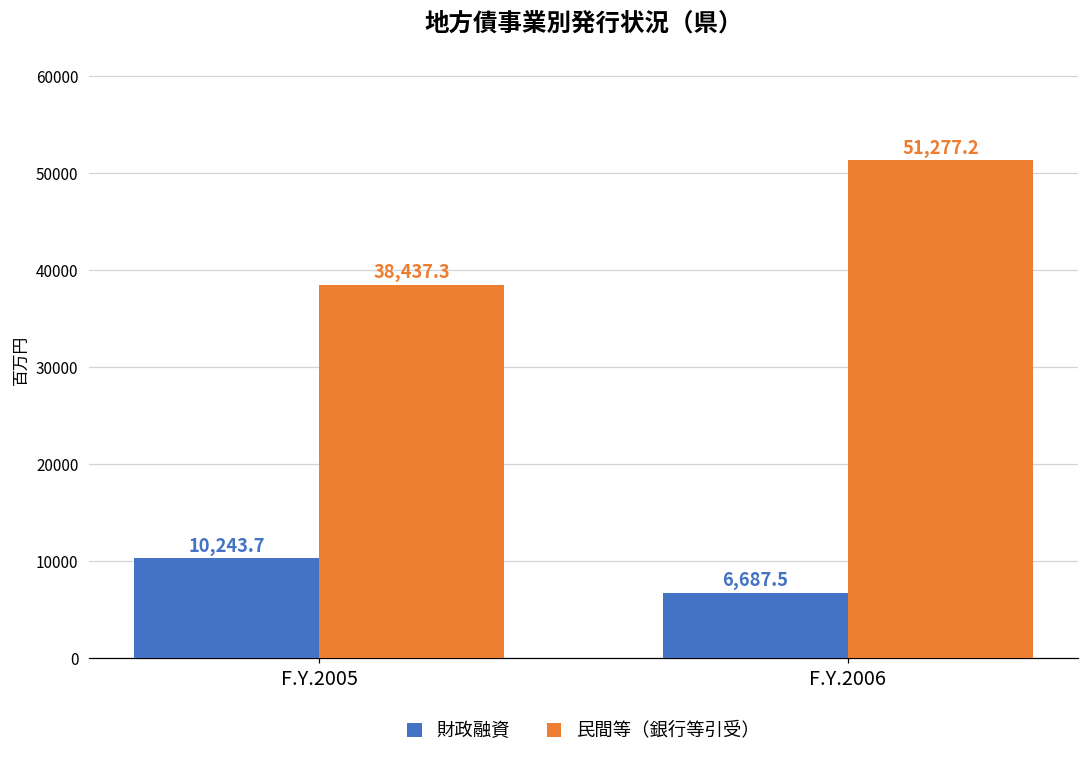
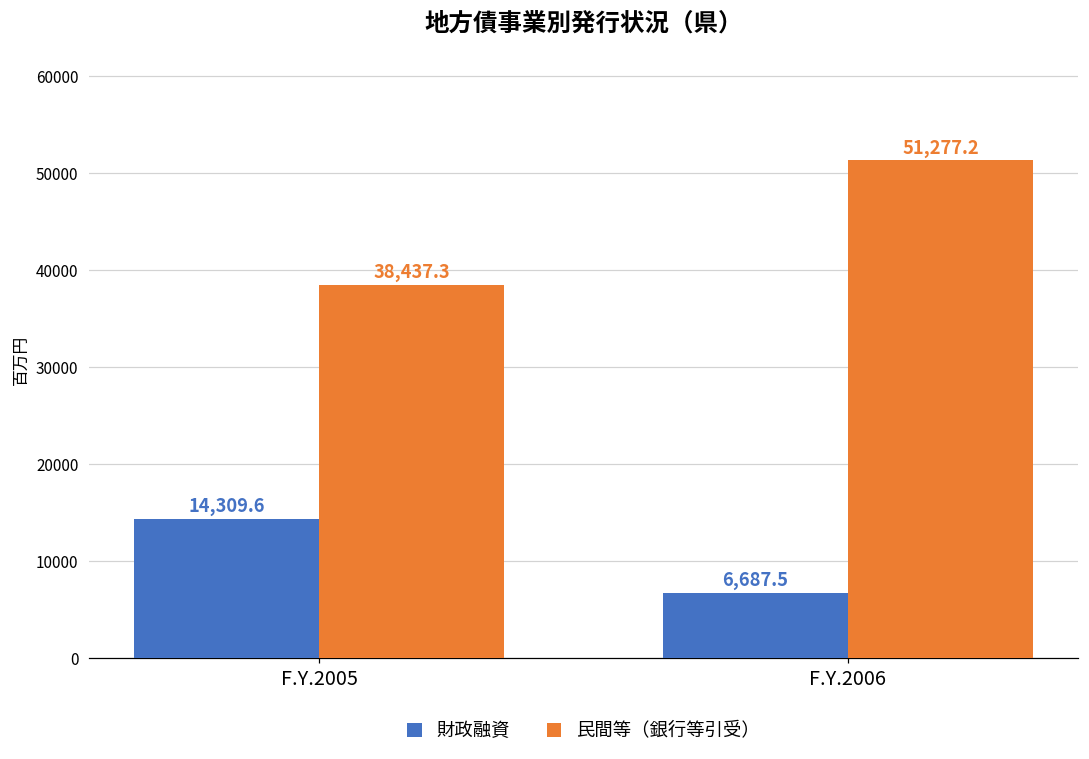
財政融資, F.Y.2005: 10,243.7 -> 14,309.6
